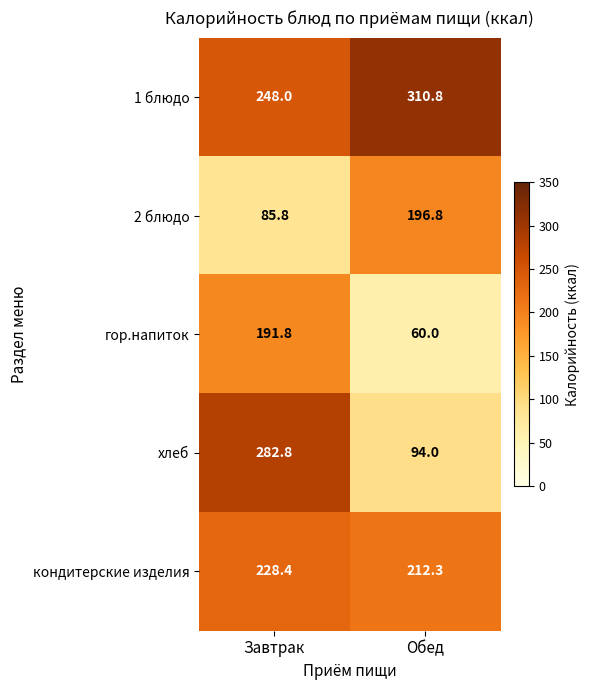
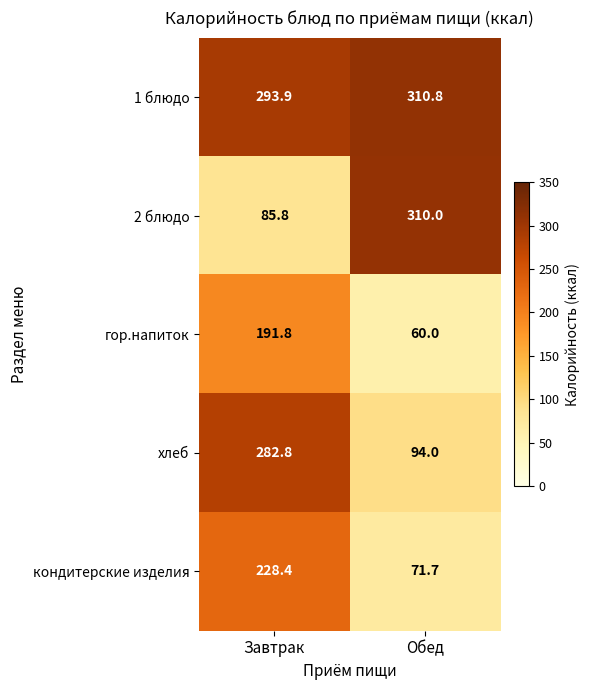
1 блюдо, Завтрак: 248.0 -> 293.9
2 блюдо, Обед: 196.8 -> 310.0
кондитерские изделия, Обед: 212.3 -> 71.7
